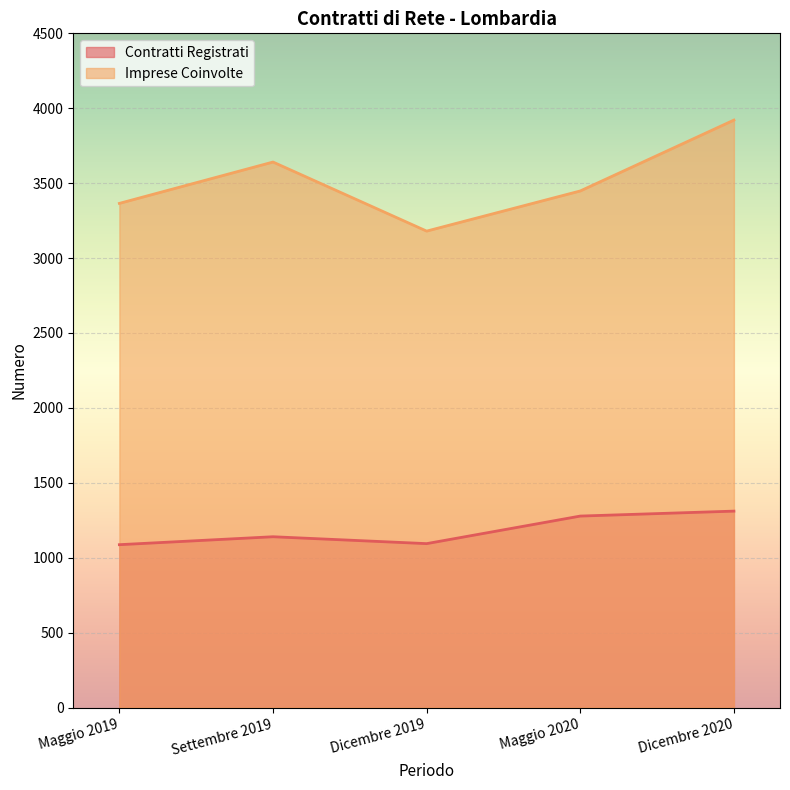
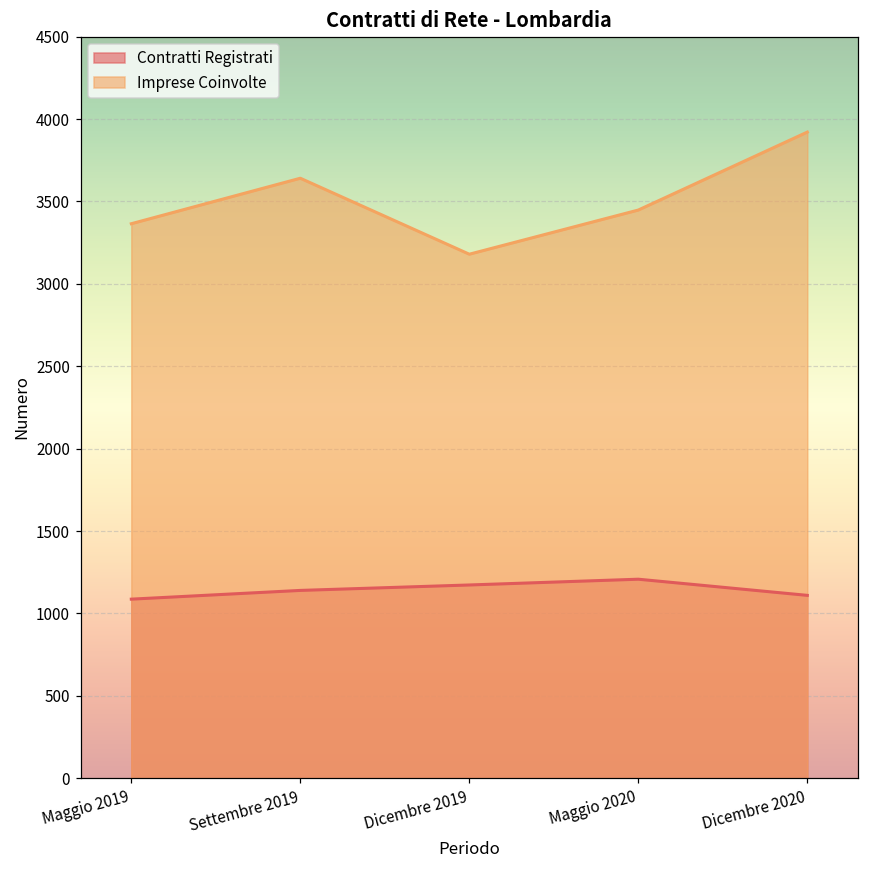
Contratti Registrati, Dicembre 2019: 1090 -> 1170
Contratti Registrati, Maggio 2020: 1280 -> 1210
Contratti Registrati, Dicembre 2020: 1310 -> 1110
